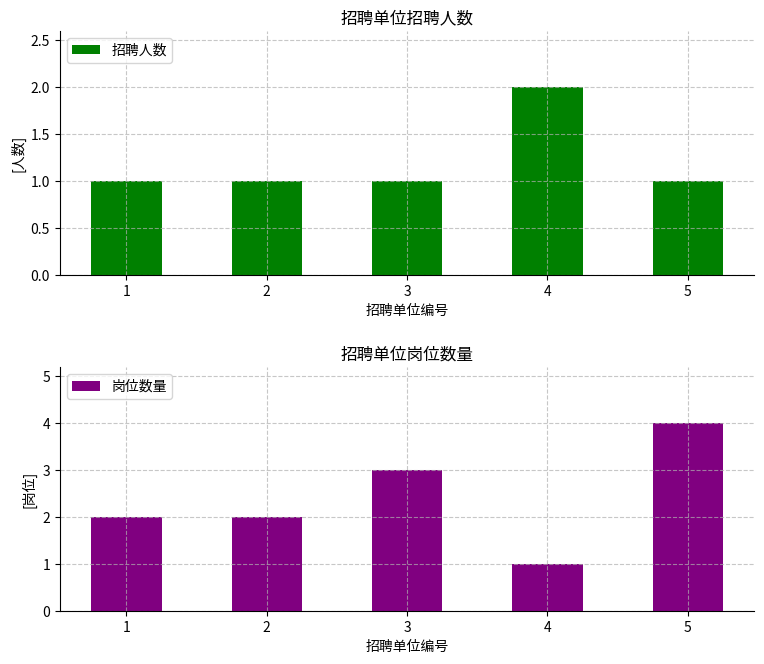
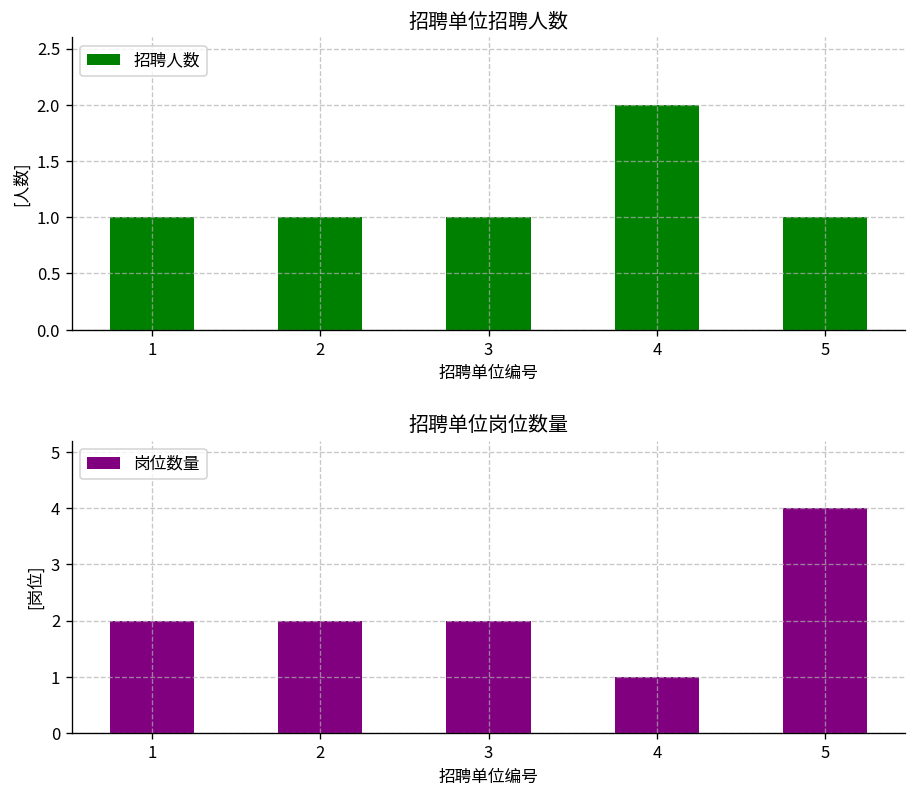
招聘单位岗位数量, 3: 3 -> 2
